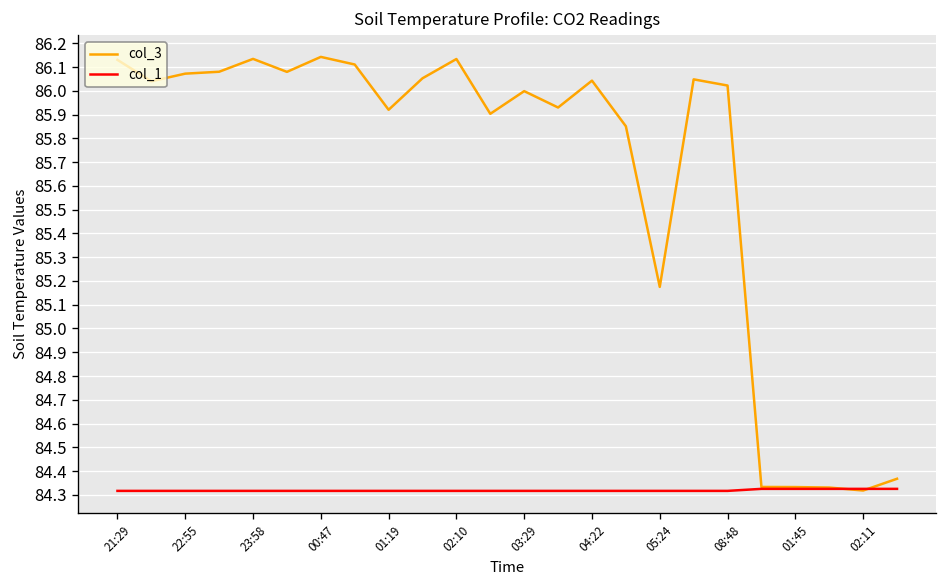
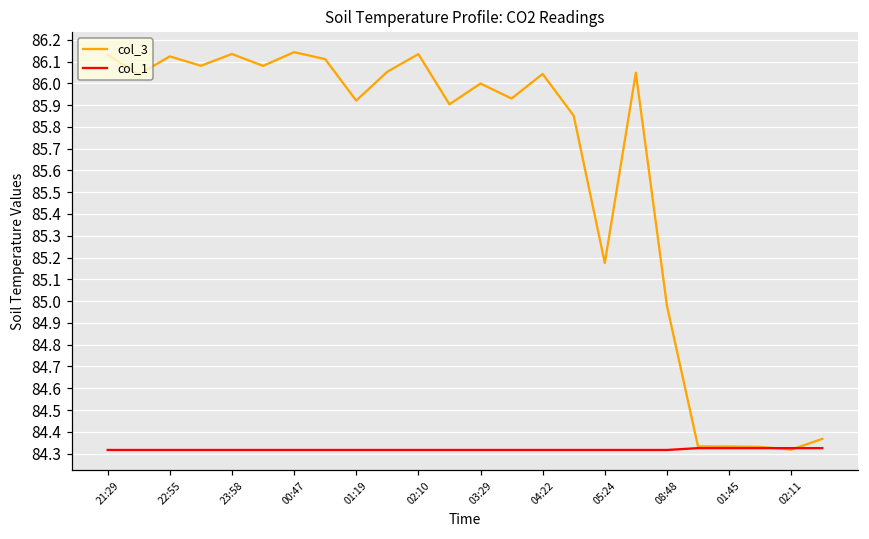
col_3, 22:55: 86.07 -> 86.12
col_3, 08:48: 86.02 -> 84.98
